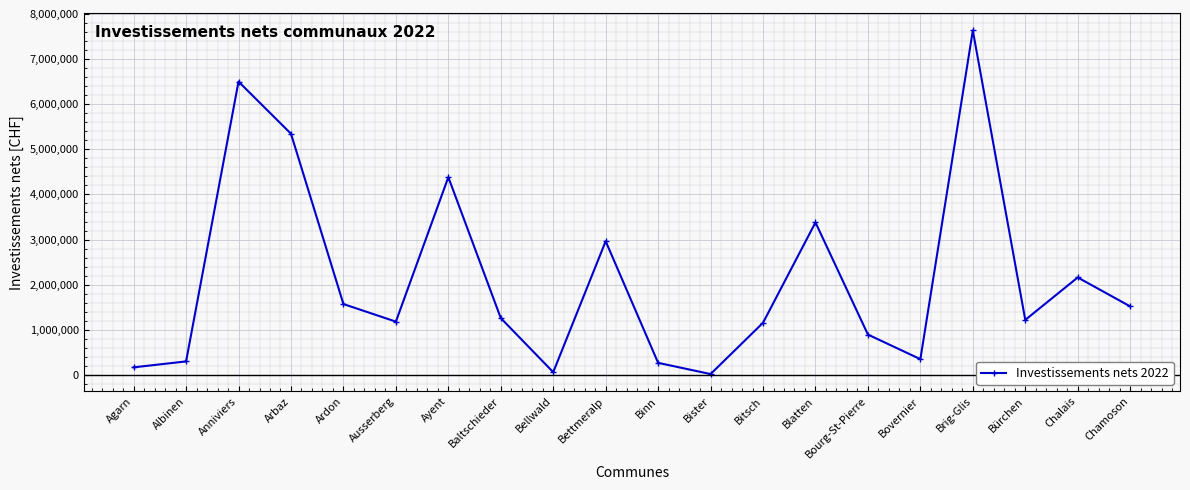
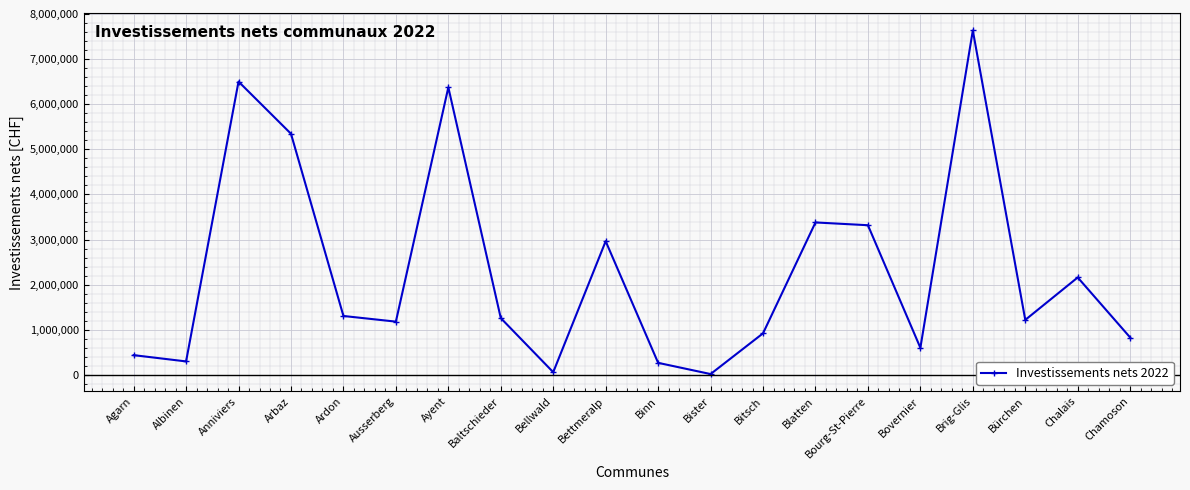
Agarn: 200,000 -> 400,000
Ardon: 1,600,000 -> 1,300,000
Ayent: 4,400,000 -> 6,400,000
Bitsch: 1,200,000 -> 900,000
Bourg-St-Pierre: 900,000 -> 3,300,000
Bovernier: 300,000 -> 600,000
Chamoson: 1,500,000 -> 800,000
